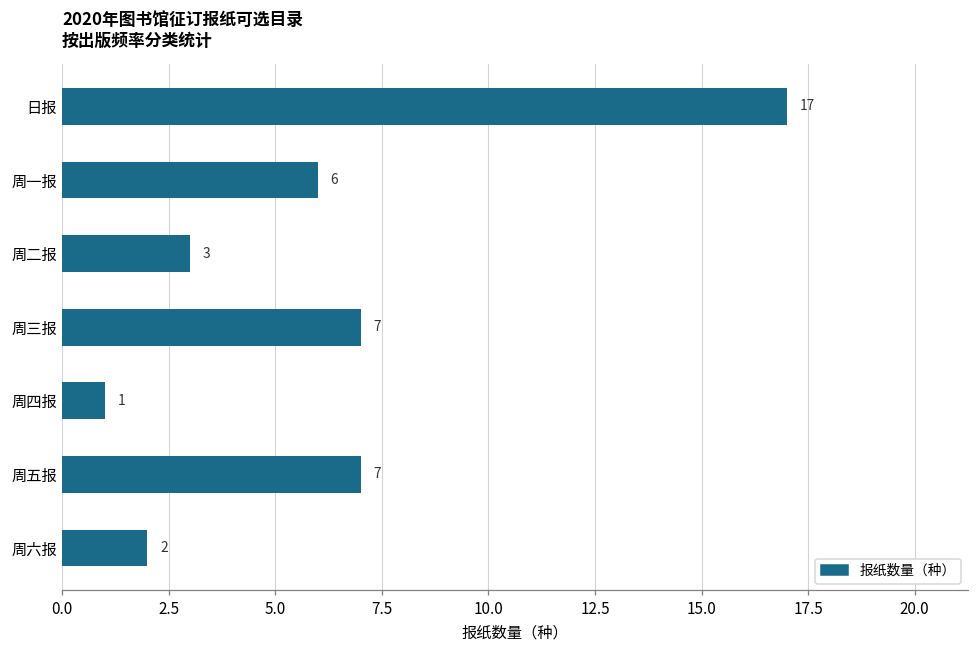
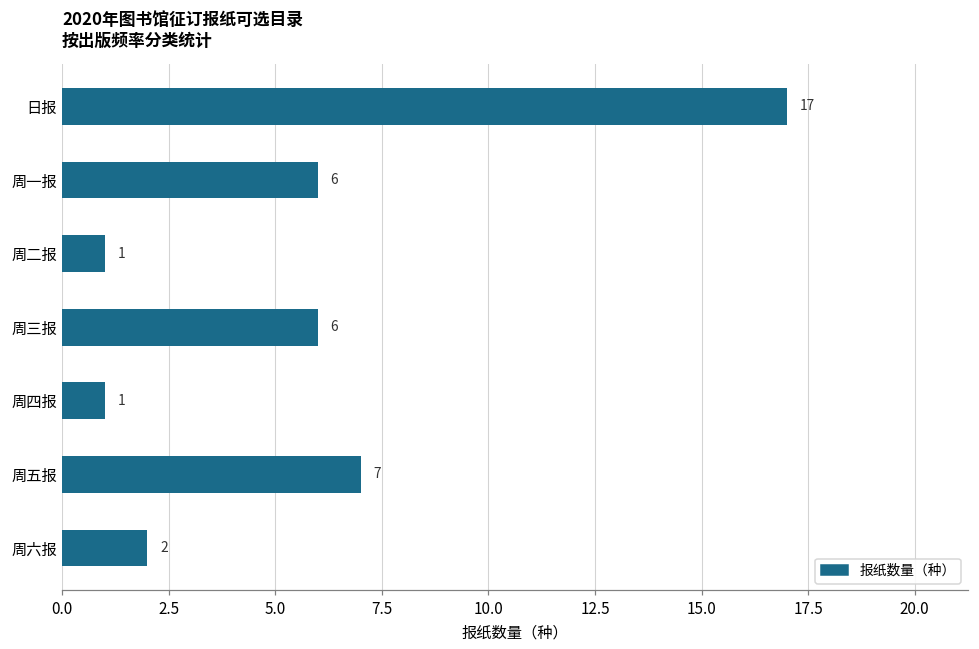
周二报: 3 -> 1
周三报: 7 -> 6
